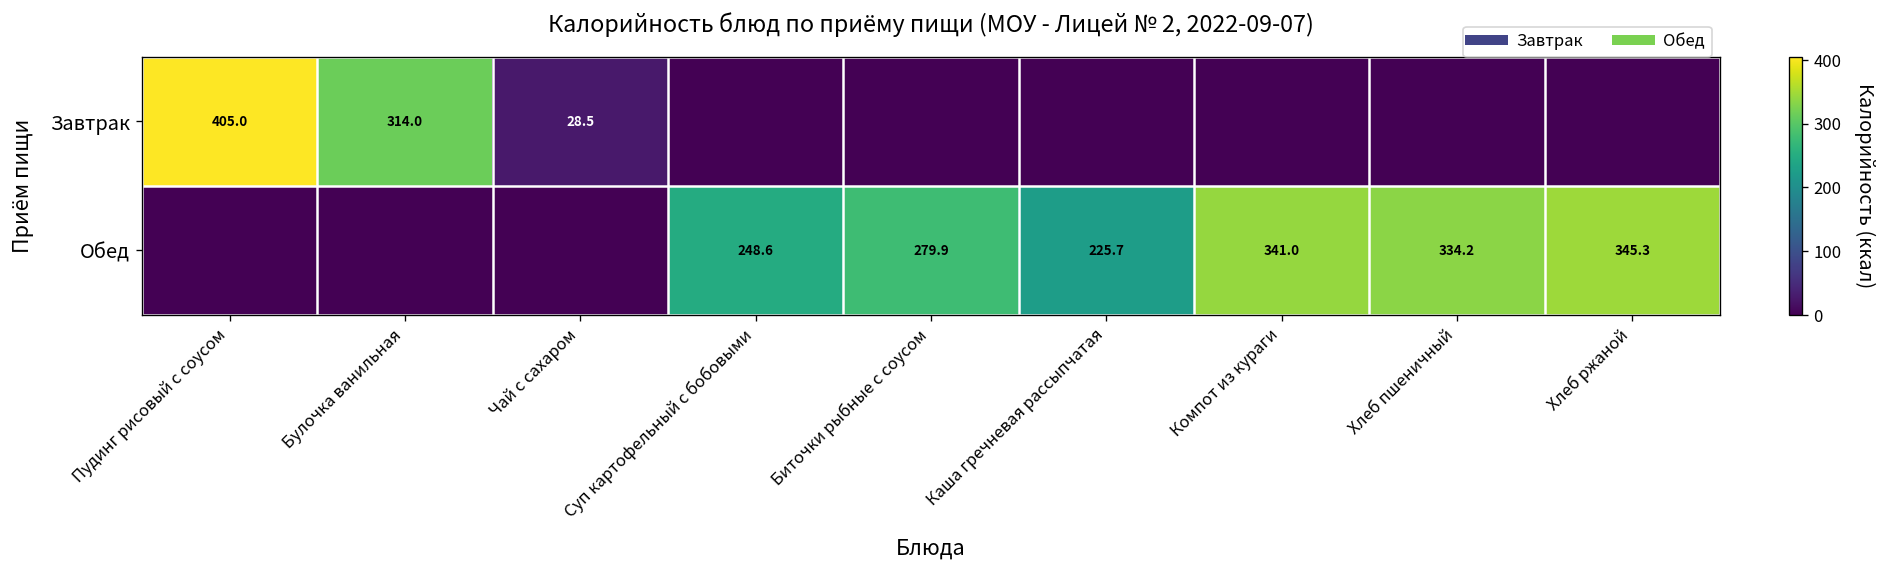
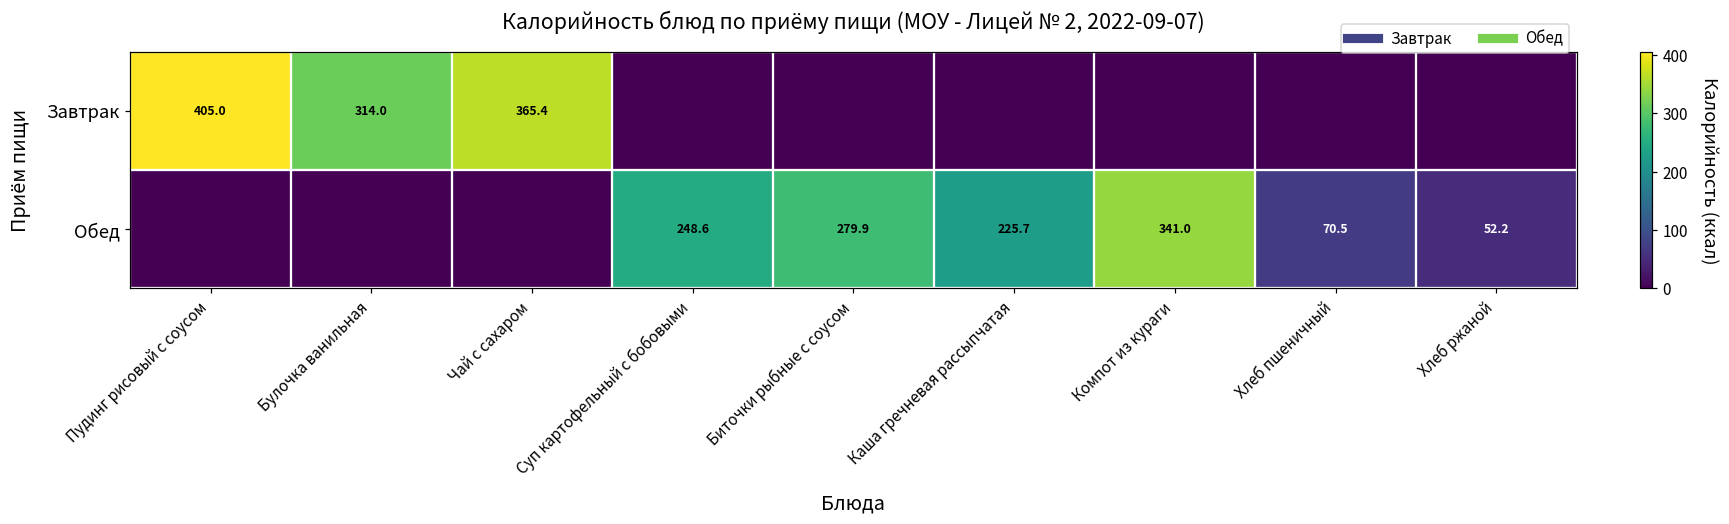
Завтрак, Чай с сахаром: 28.5 -> 365.4
Обед, Хлеб пшеничный: 334.2 -> 70.5
Обед, Хлеб ржаной: 345.3 -> 52.2
